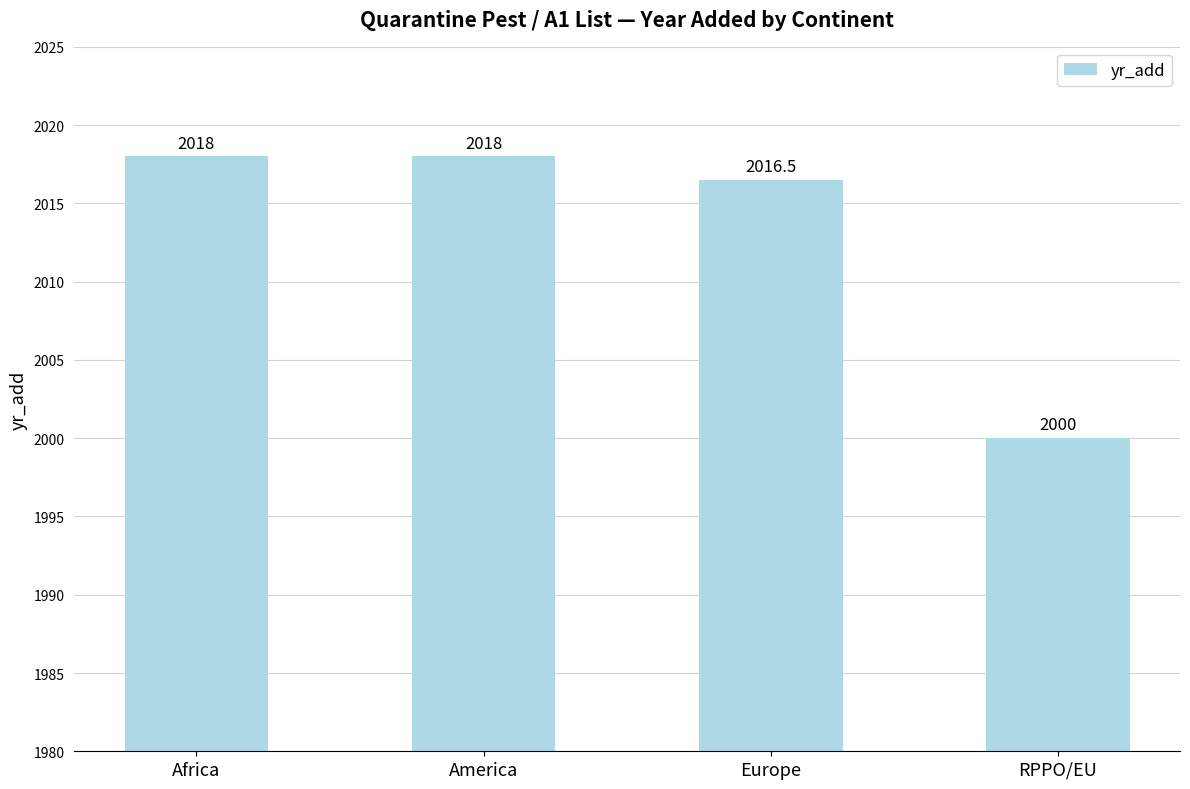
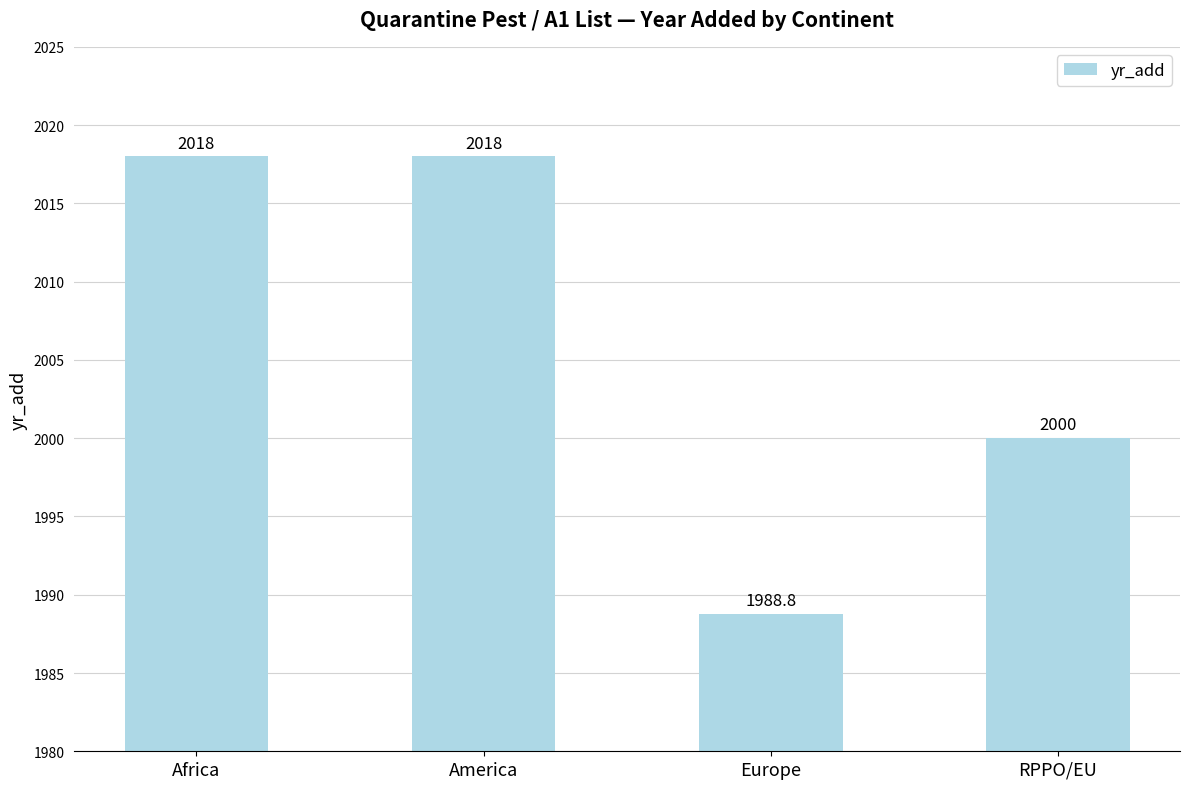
Europe: 2016.5 -> 1988.8
